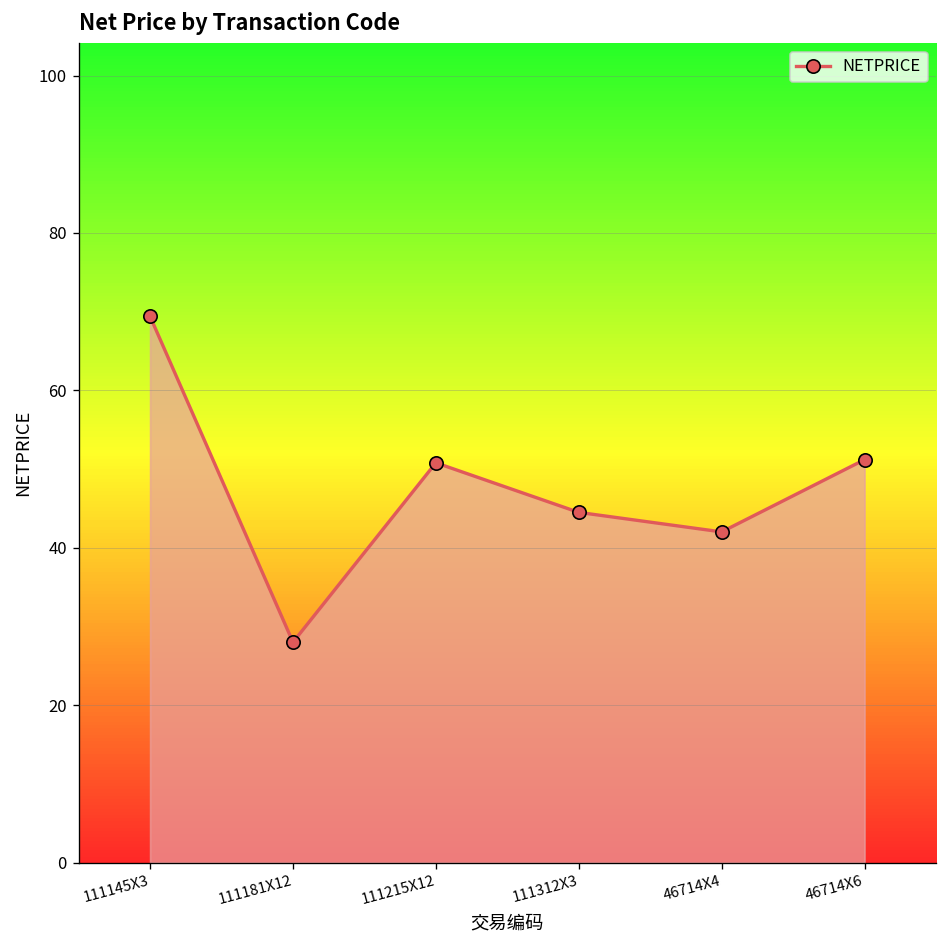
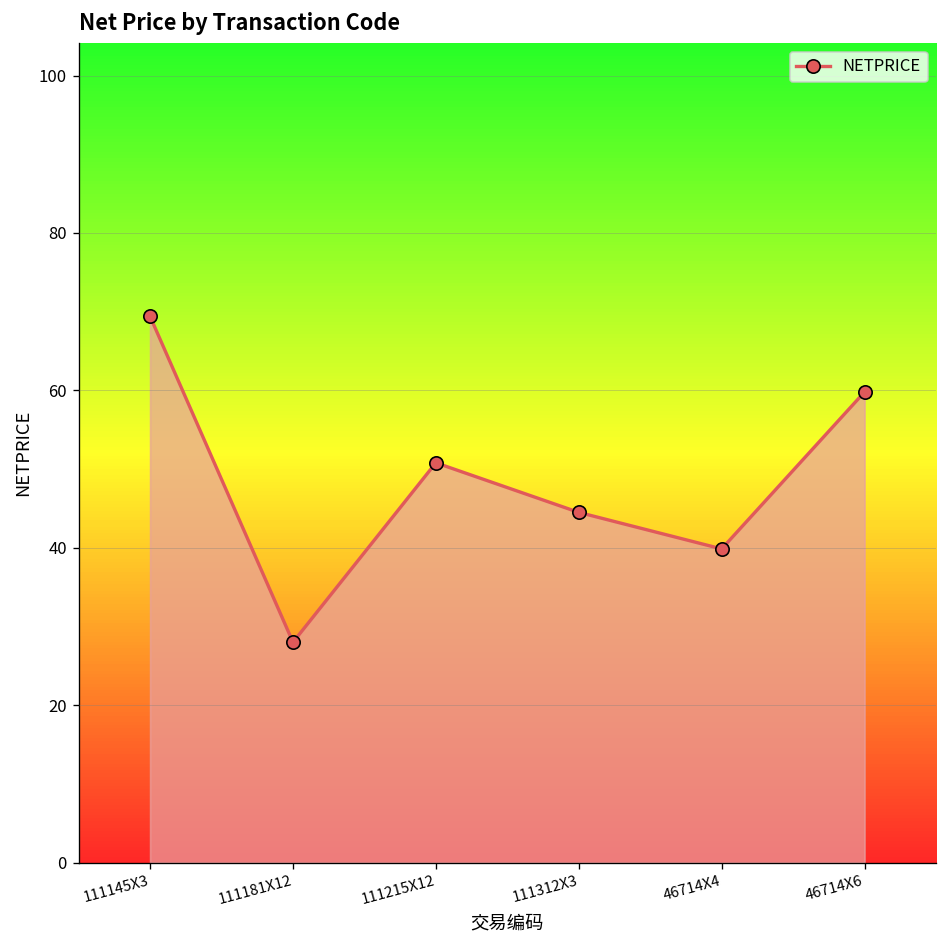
46714X4: 42 -> 40
46714X6: 51 -> 60
